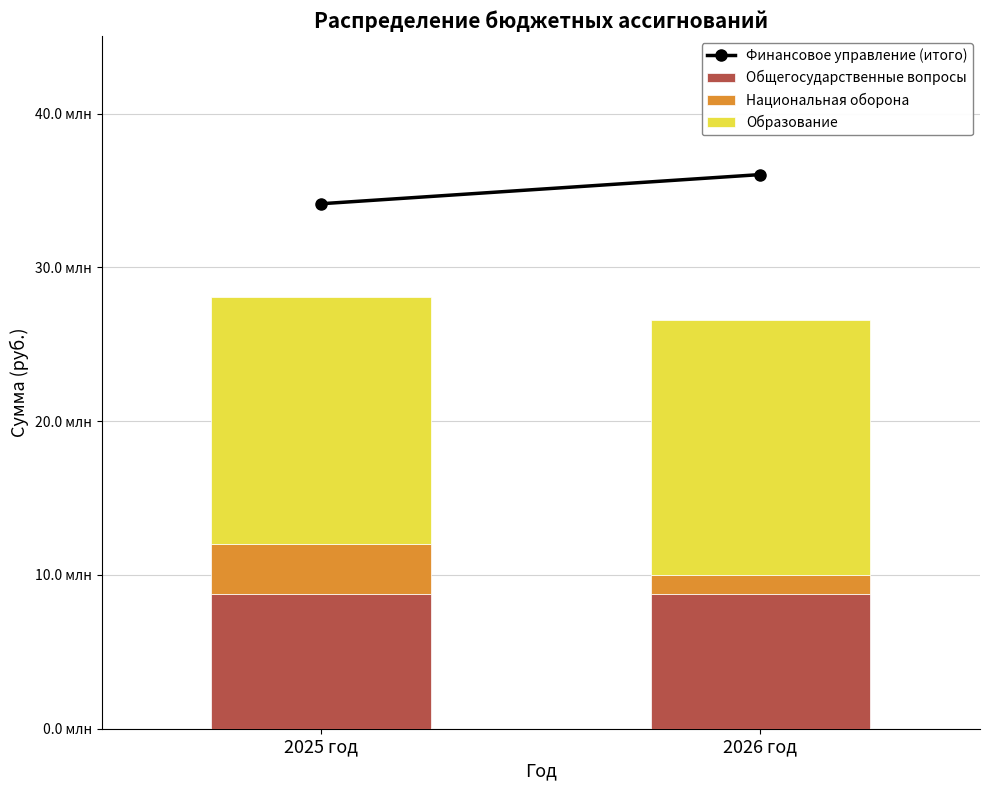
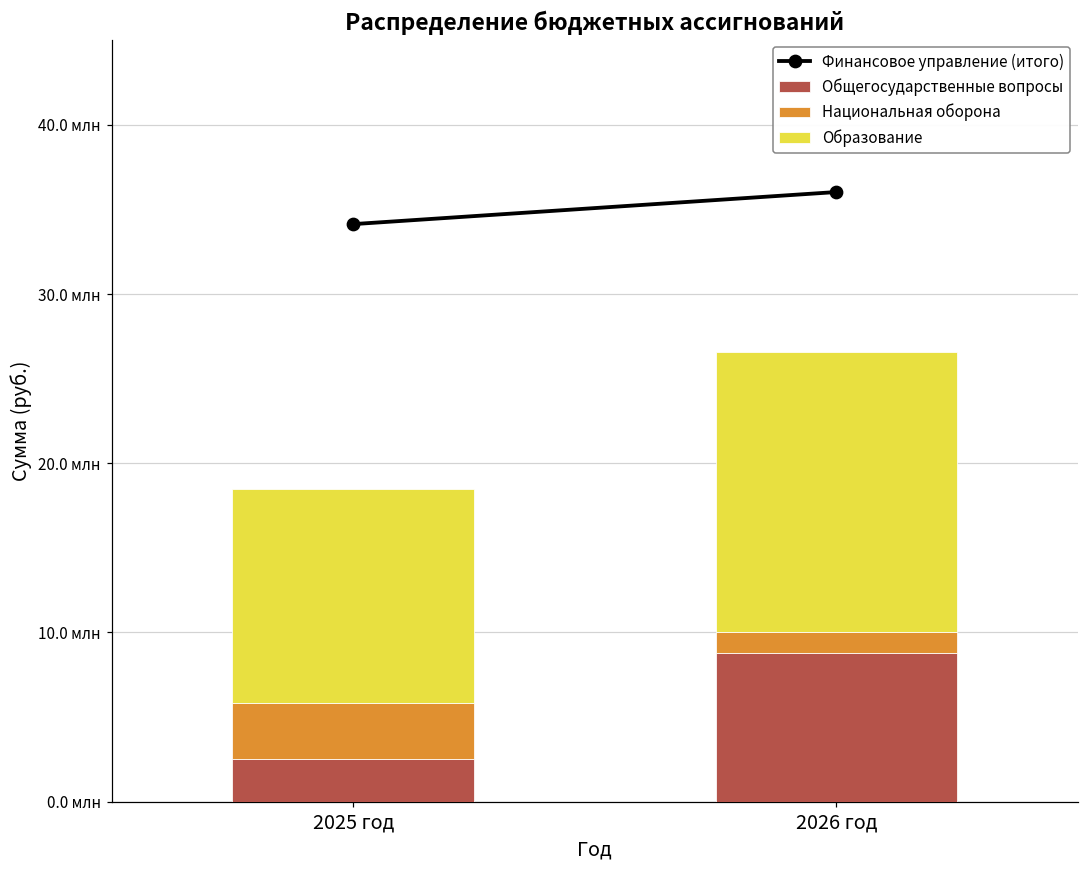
Общегосударственные вопросы, 2025 год: 8.8 млн -> 2.5 млн
Образование, 2025 год: 16.0 млн -> 12.7 млн
